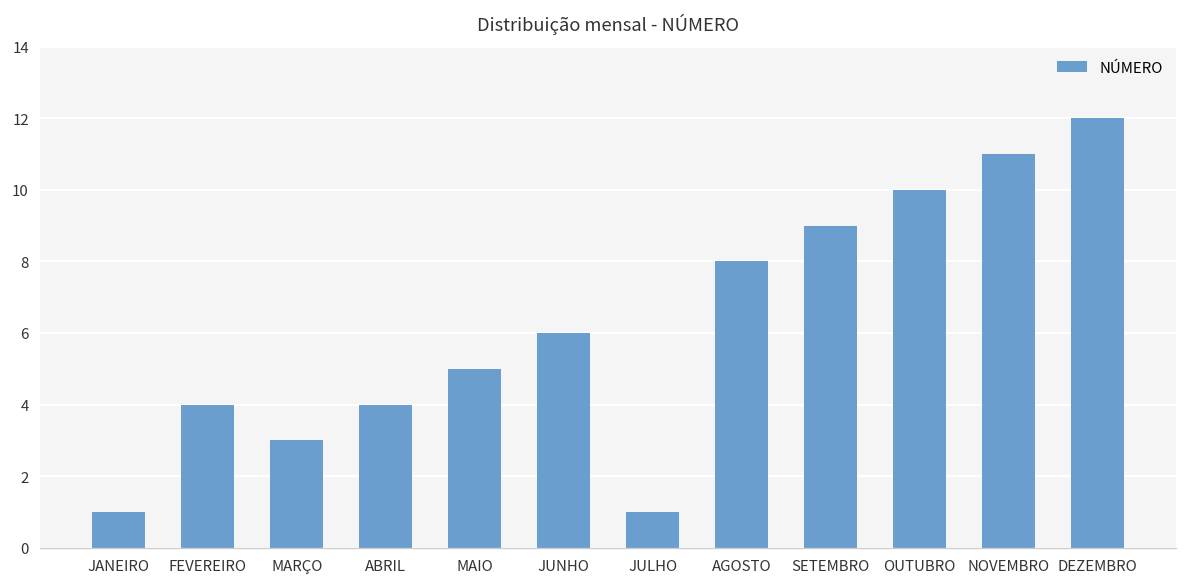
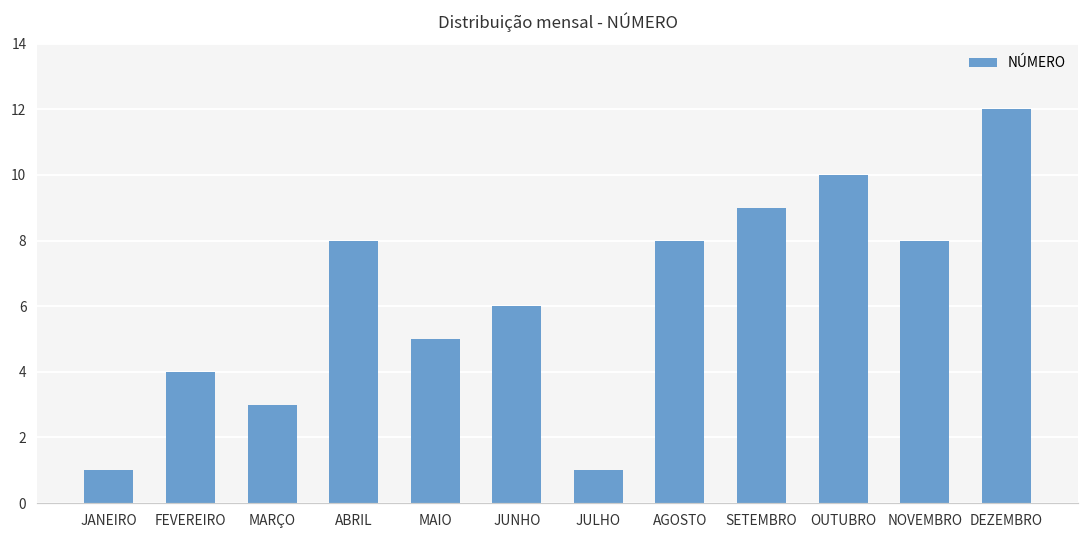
ABRIL: 4 -> 8
NOVEMBRO: 11 -> 8
